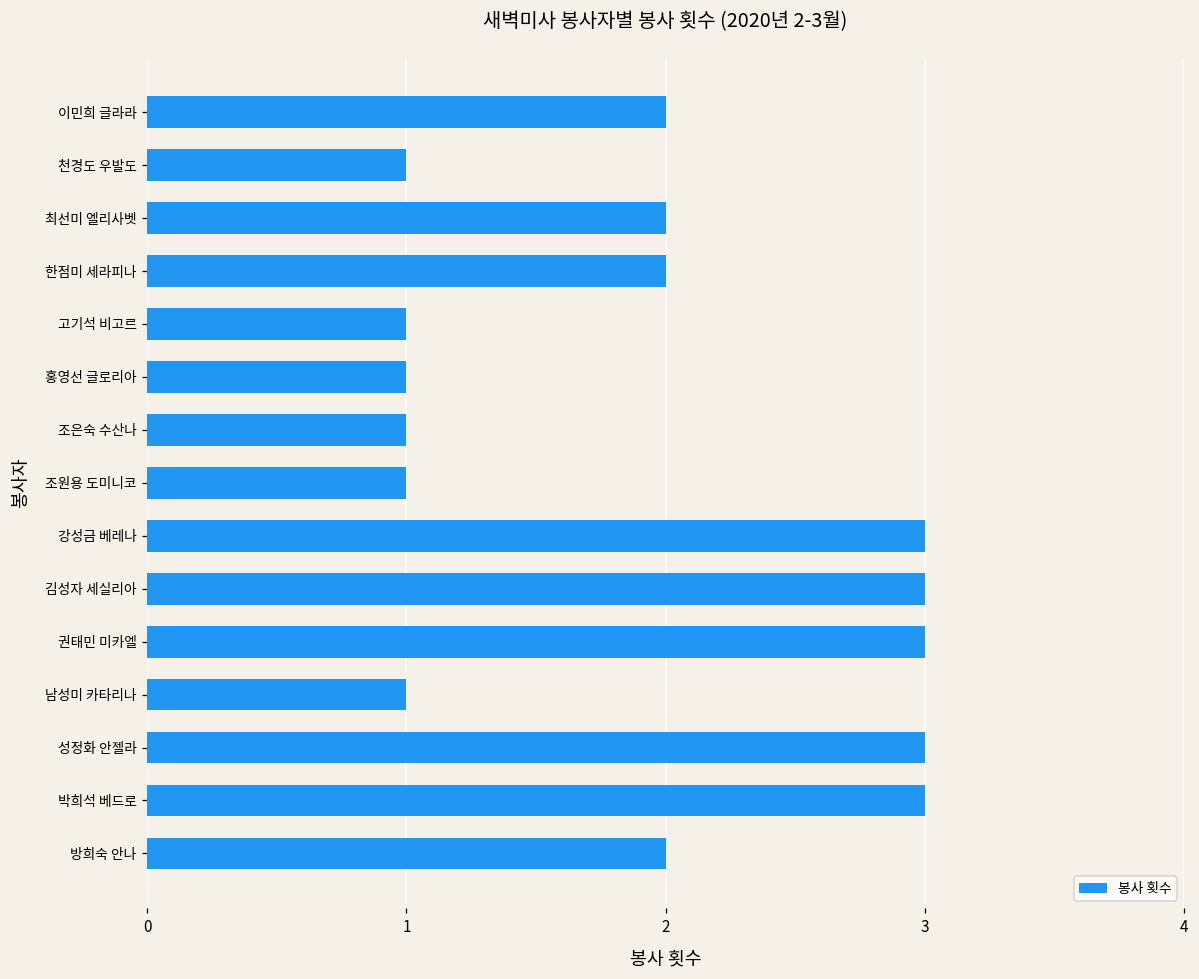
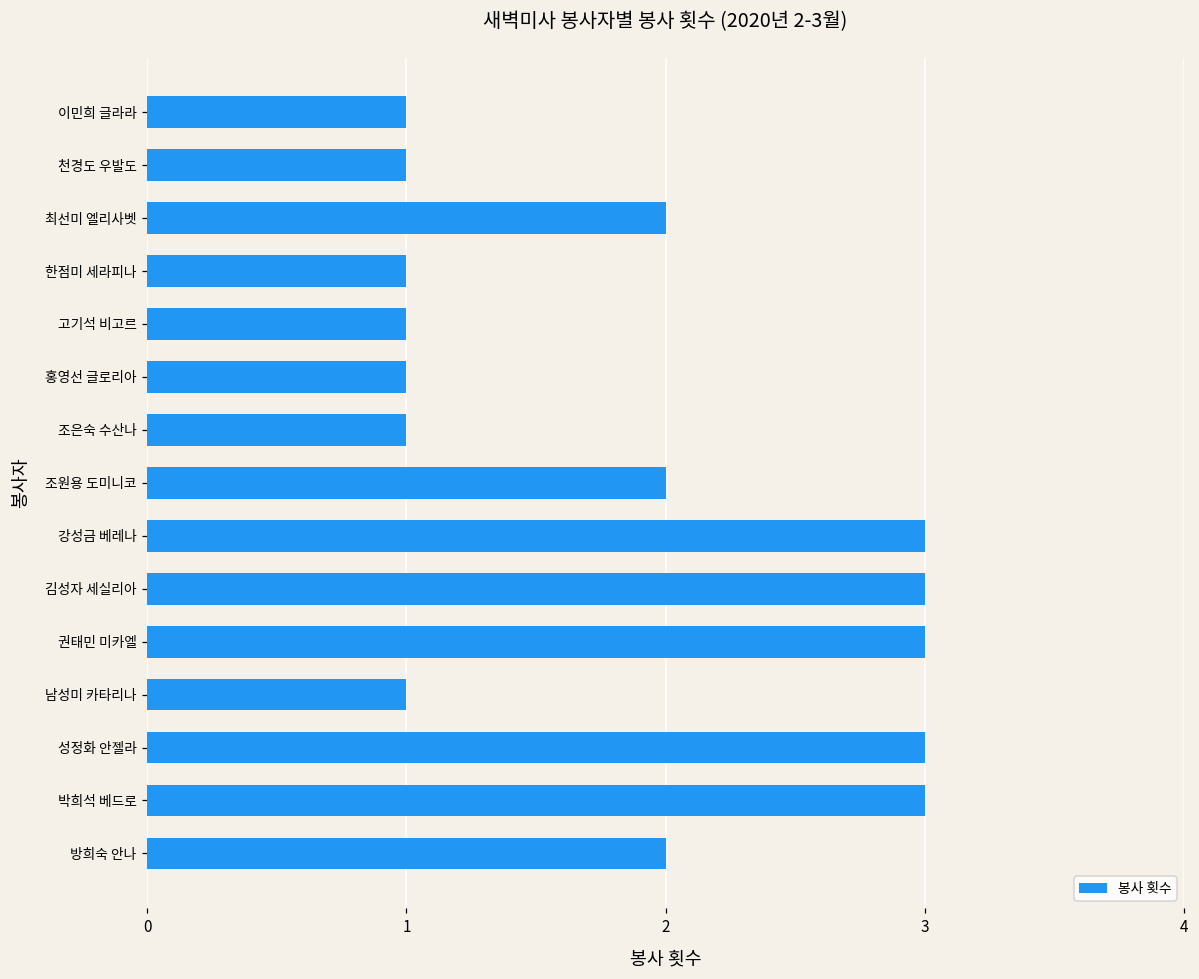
이민희 글라라: 2 -> 1
한점미 세라피나: 2 -> 1
조원용 도미니코: 1 -> 2
